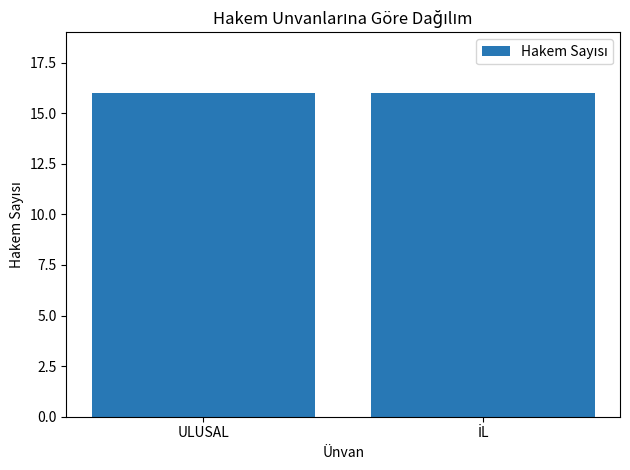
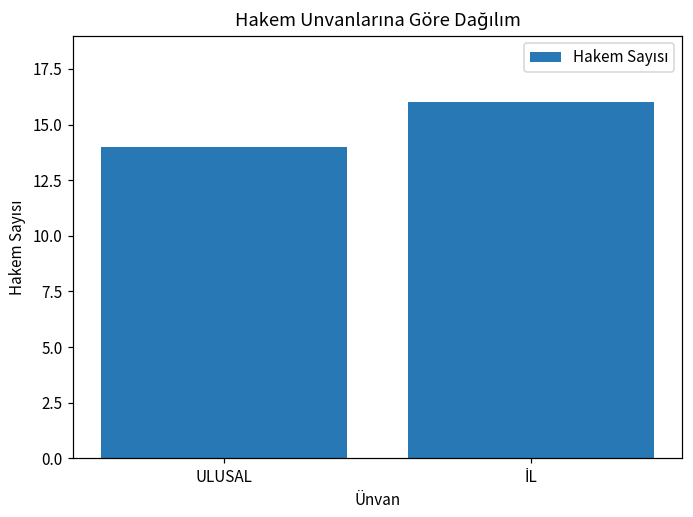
ULUSAL: 16 -> 14
